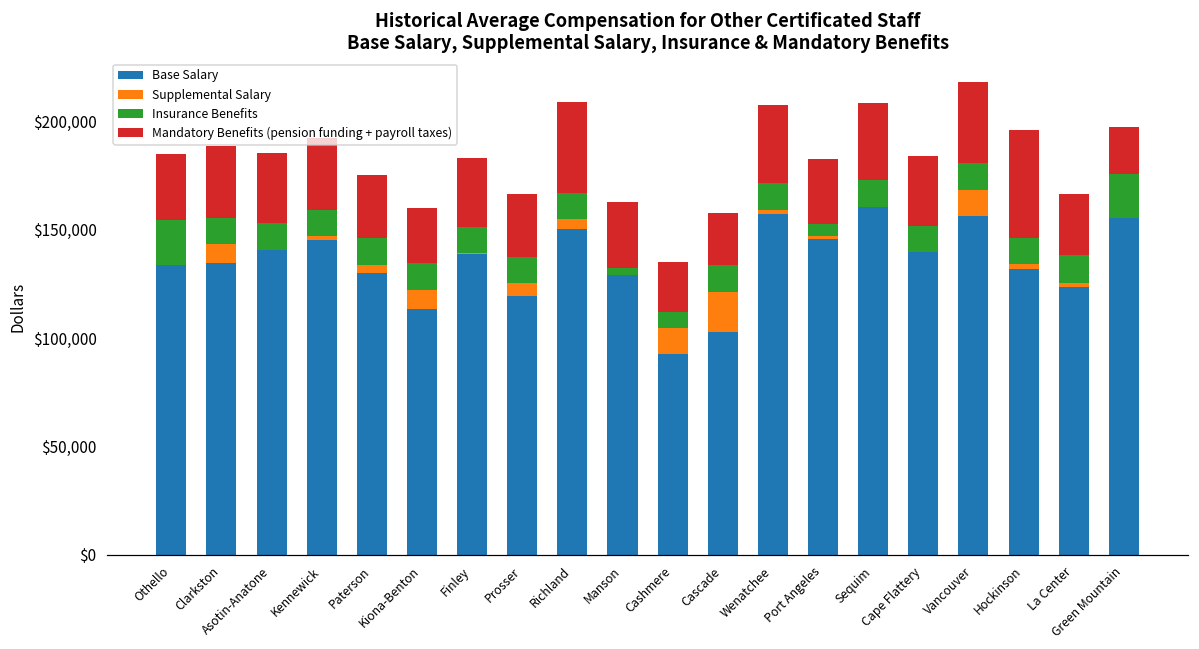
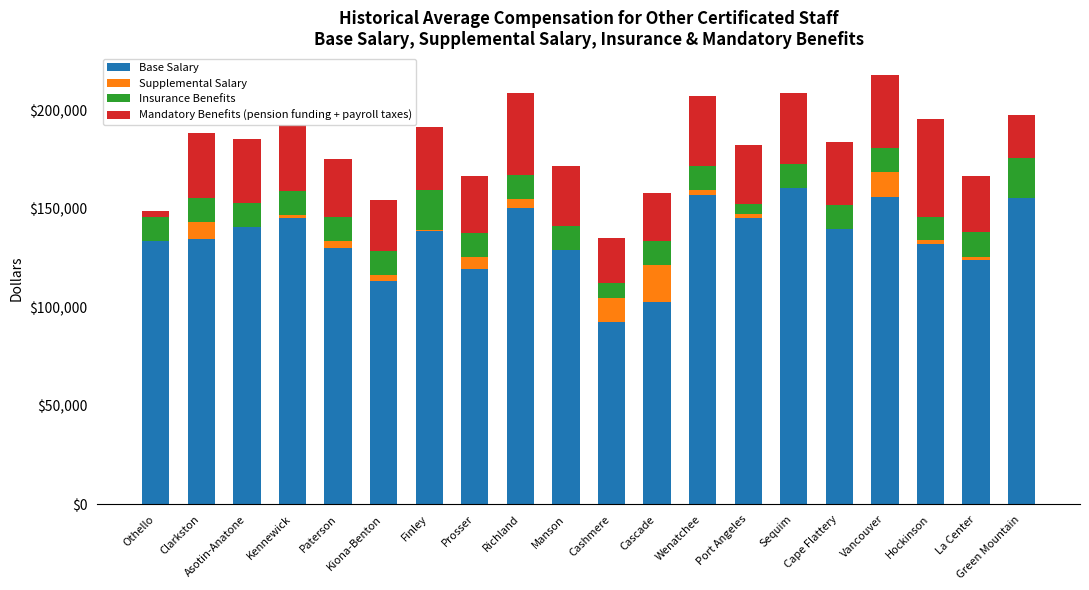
Insurance Benefits, Othello: $21,000 -> $12,000
Mandatory Benefits (pension funding + payroll taxes), Othello: $31,000 -> $3,000
Supplemental Salary, Kiona-Benton: $9,000 -> $3,000
Insurance Benefits, Finley: $12,000 -> $21,000
Insurance Benefits, Manson: $3,000 -> $12,000
